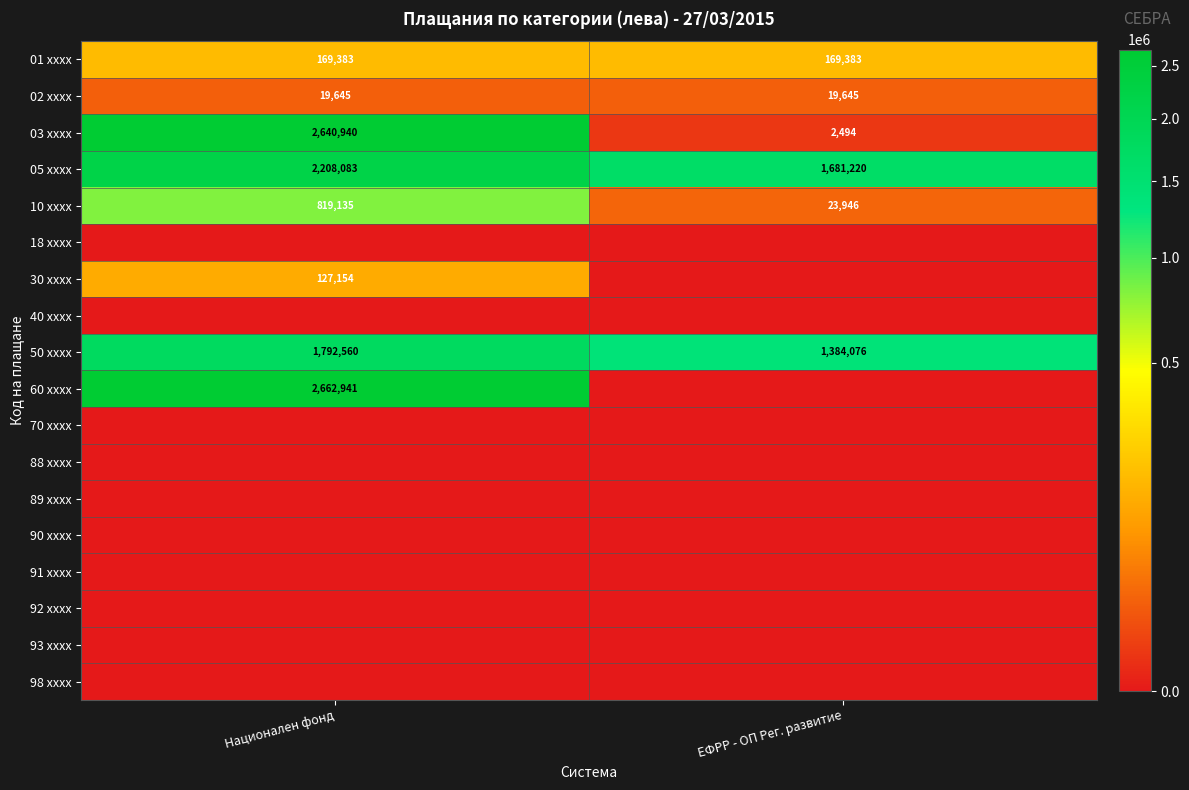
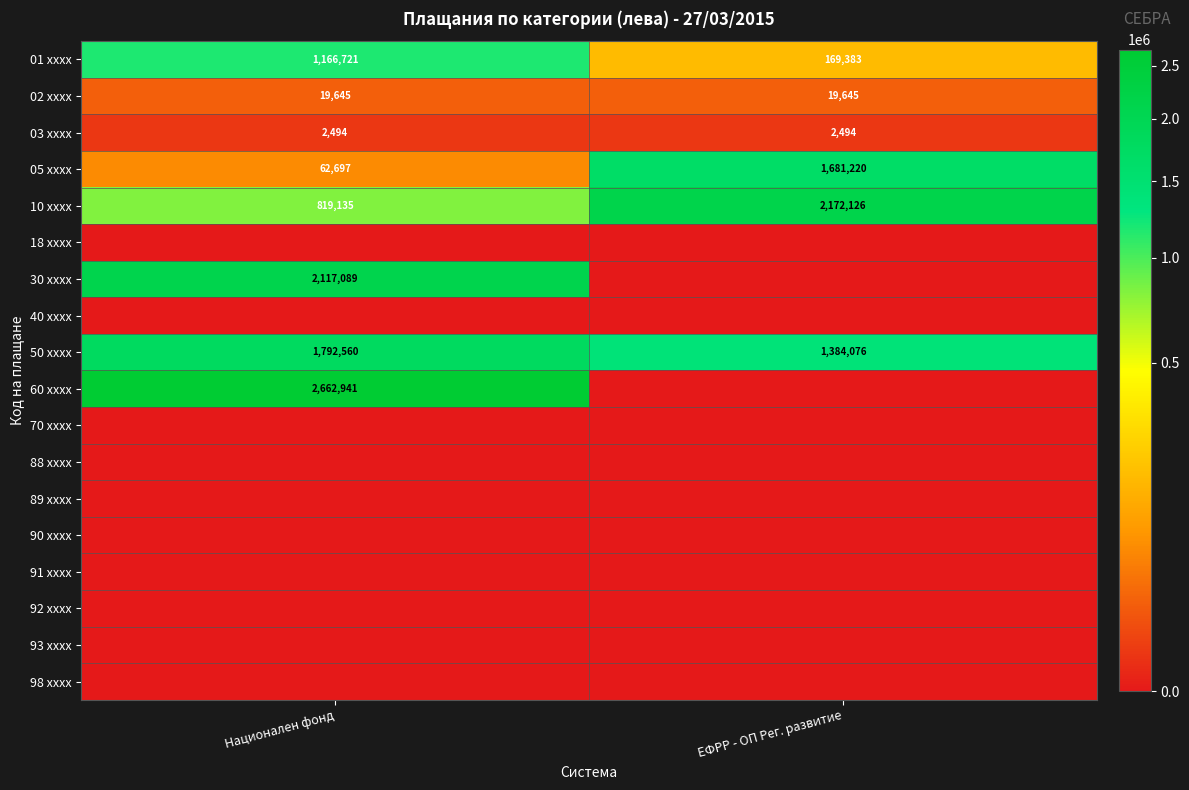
01 xxxx, Национален фонд: 169,383 -> 1,166,721
03 xxxx, Национален фонд: 2,640,940 -> 2,494
05 xxxx, Национален фонд: 2,208,083 -> 62,697
10 xxxx, ЕФРР - ОП Рег. развитие: 23,946 -> 2,172,126
30 xxxx, Национален фонд: 127,154 -> 2,117,089
